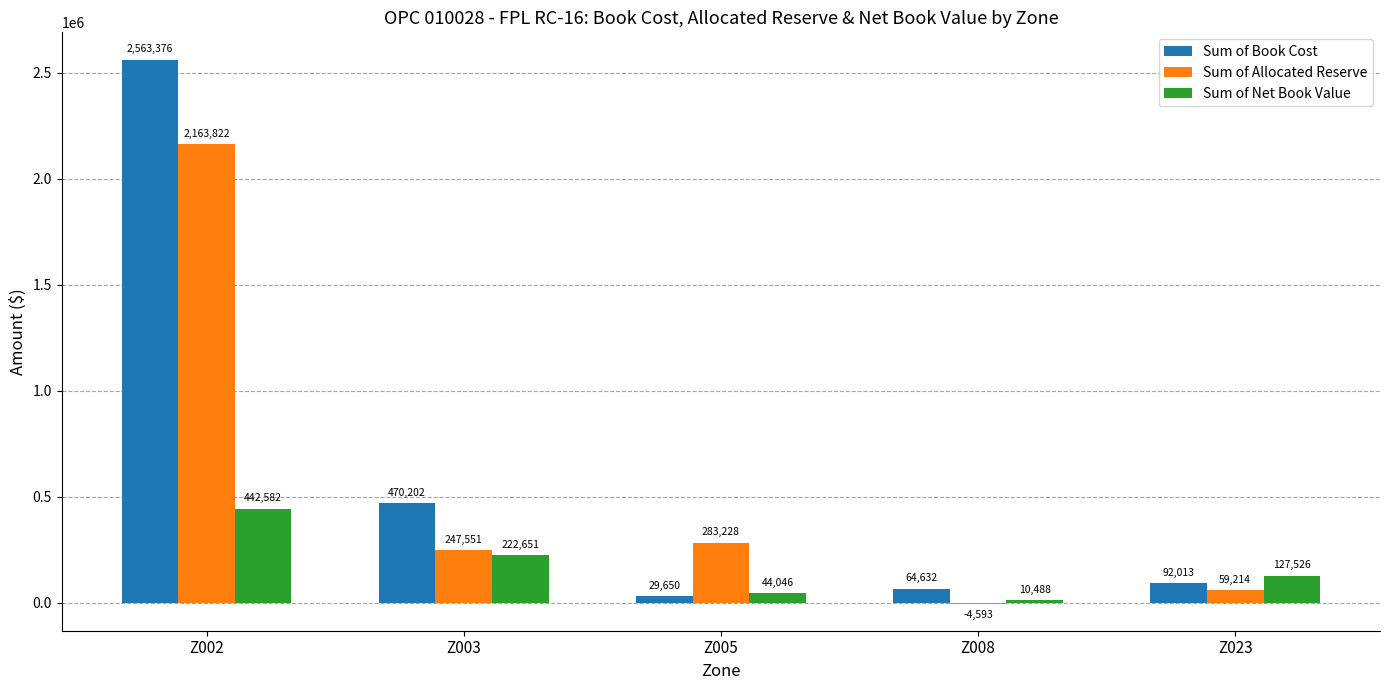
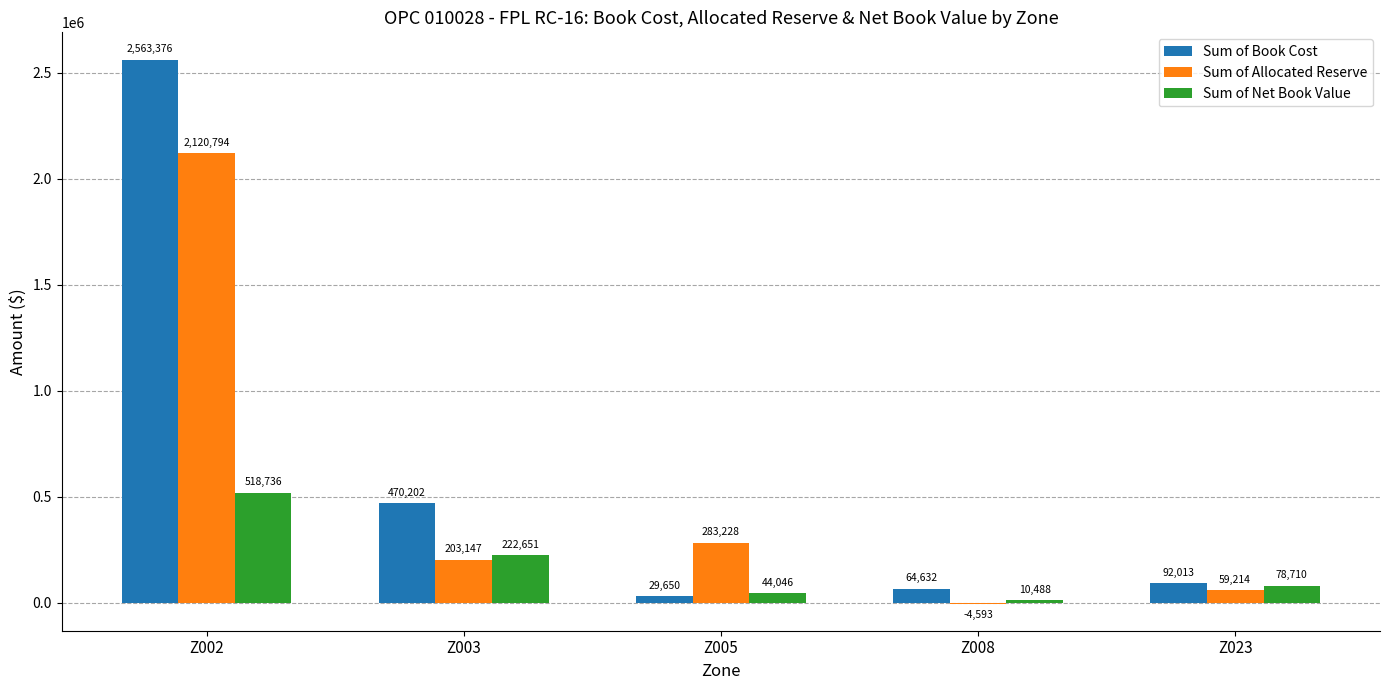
Sum of Allocated Reserve, Z002: 2,163,822 -> 2,120,794
Sum of Net Book Value, Z002: 442,582 -> 518,736
Sum of Allocated Reserve, Z003: 247,551 -> 203,147
Sum of Net Book Value, Z023: 127,526 -> 78,710
